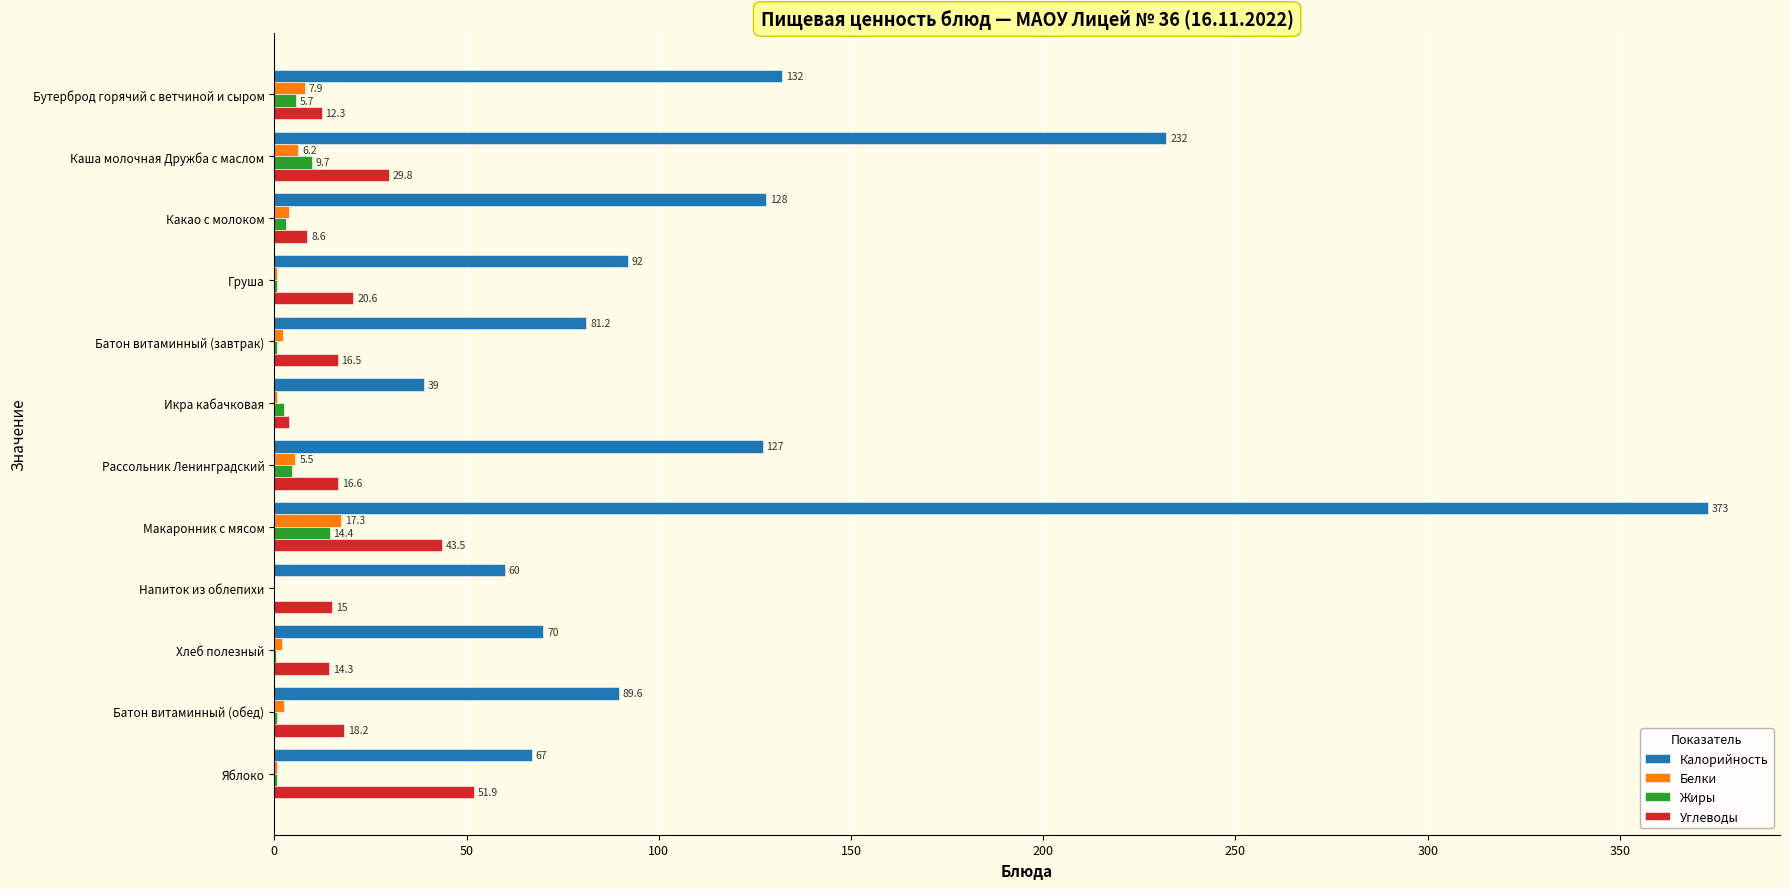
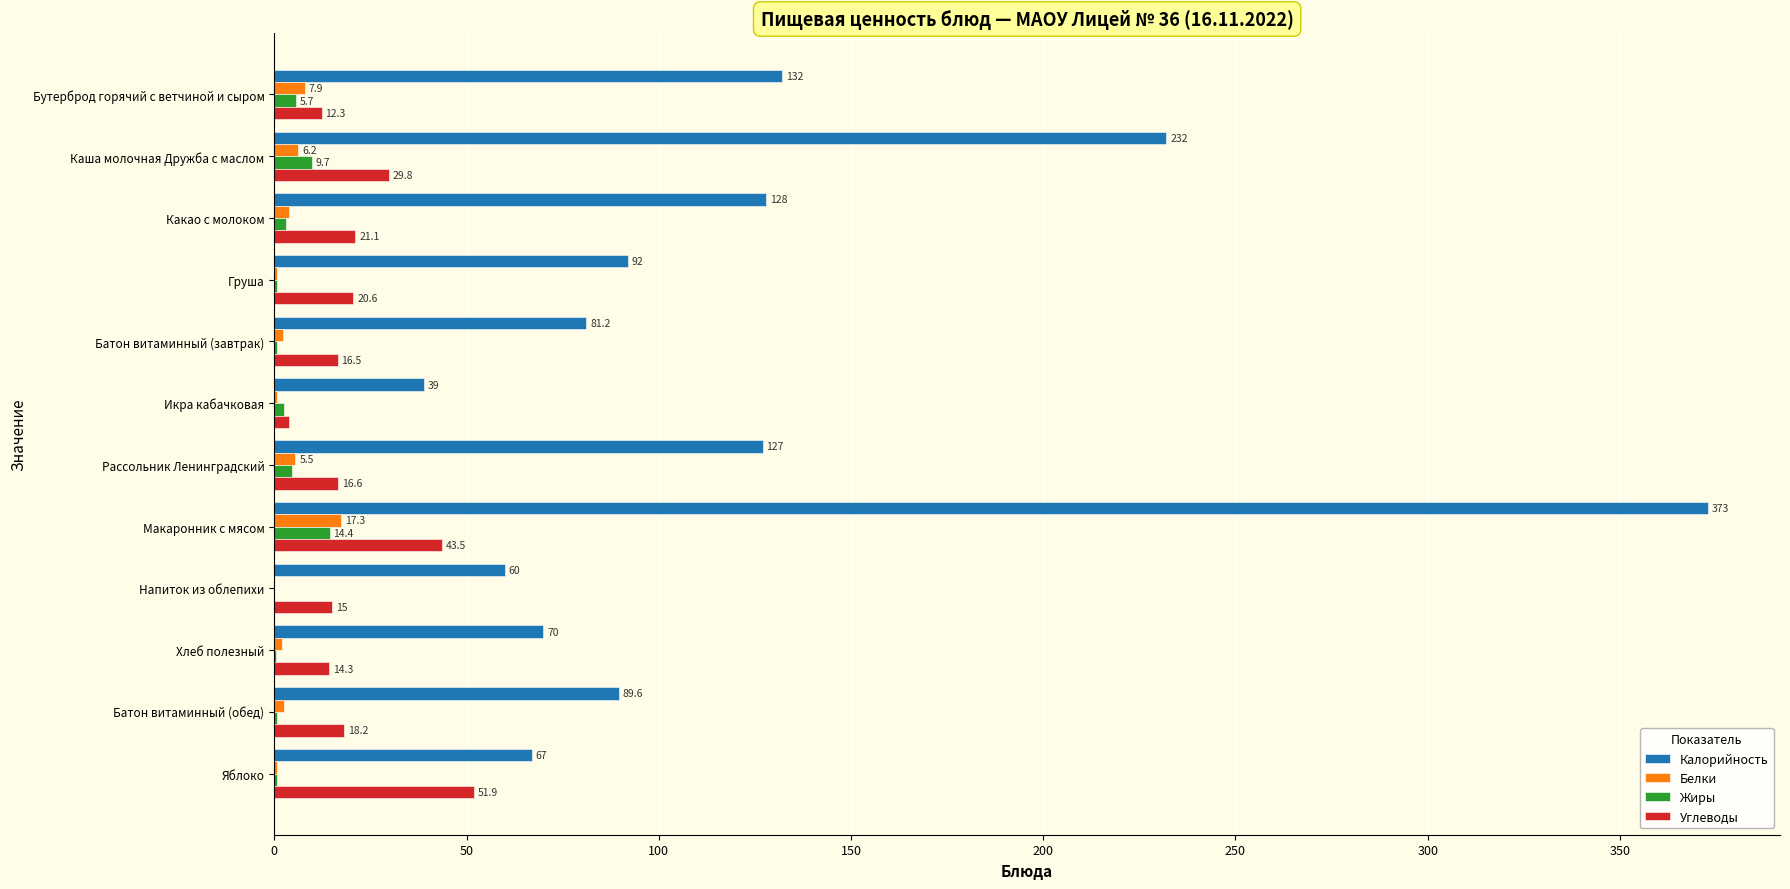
Углеводы, Какао с молоком: 8.6 -> 21.1
